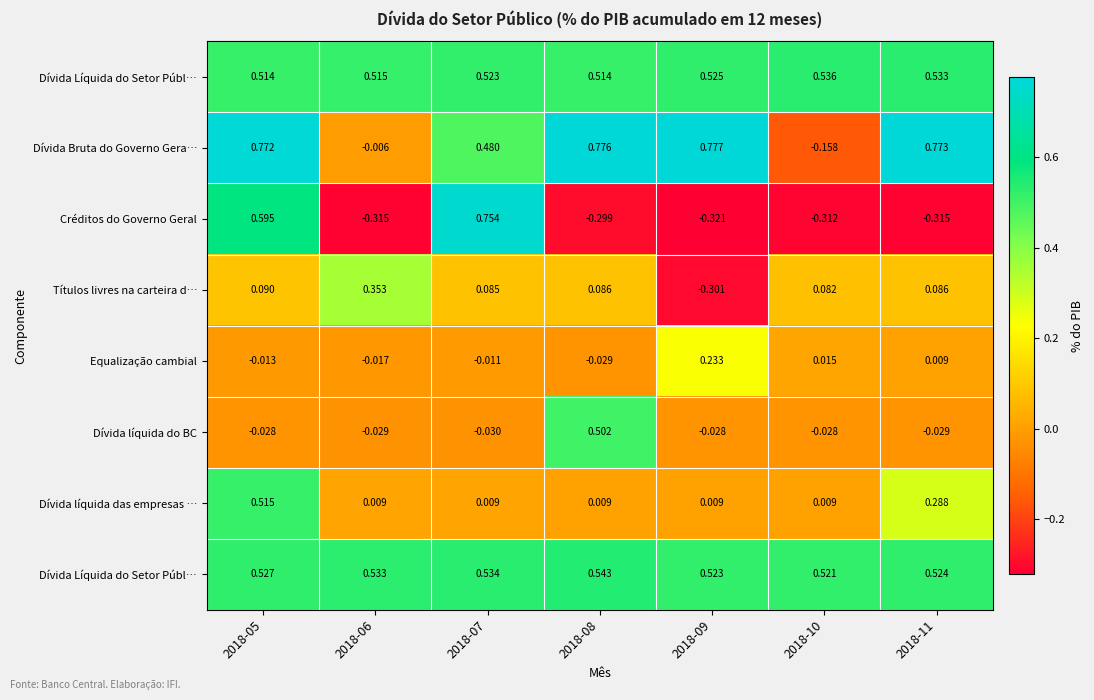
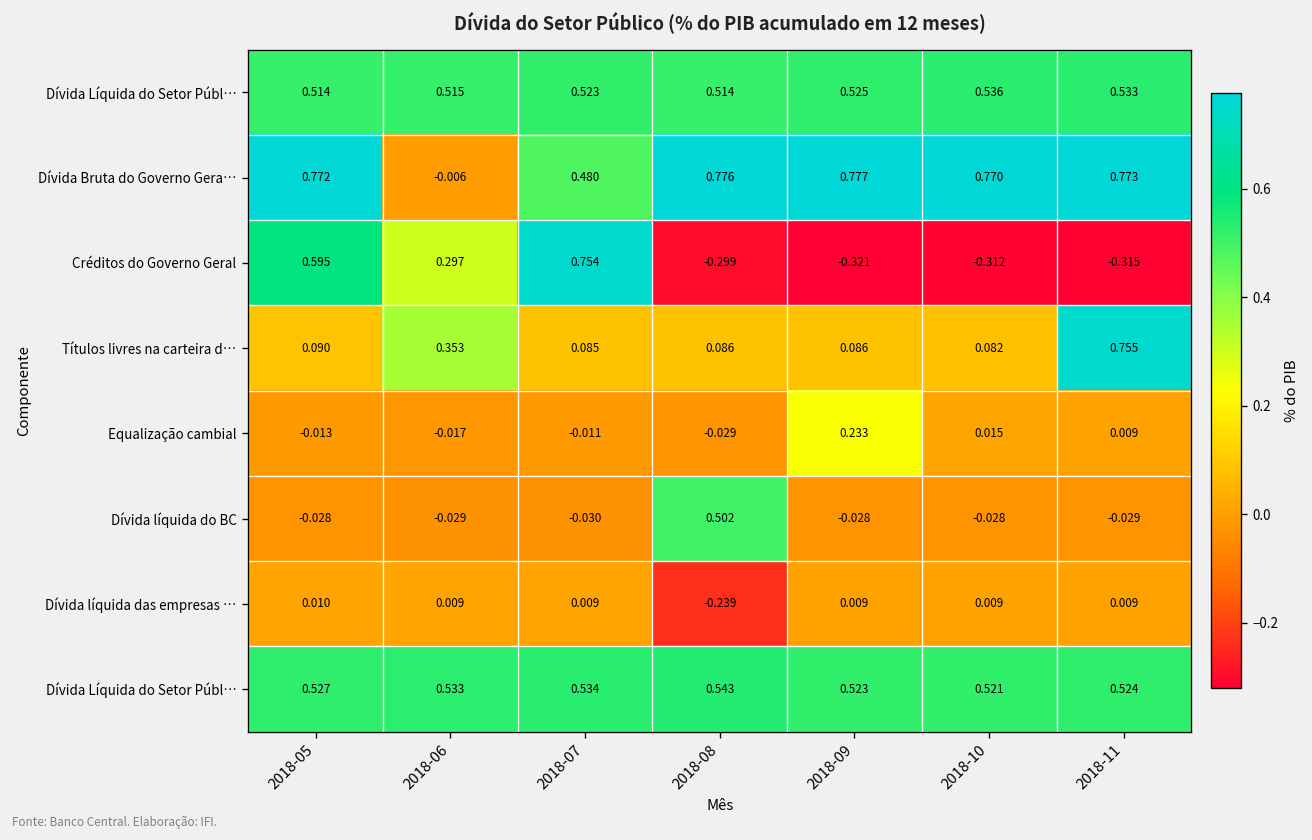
Dívida Bruta do Governo Gera…, 2018-10: -0.158 -> 0.770
Créditos do Governo Geral, 2018-06: -0.315 -> 0.297
Títulos livres na carteira d…, 2018-09: -0.301 -> 0.086
Títulos livres na carteira d…, 2018-11: 0.086 -> 0.755
Dívida líquida das empresas …, 2018-05: 0.515 -> 0.010
Dívida líquida das empresas …, 2018-08: 0.009 -> -0.239
Dívida líquida das empresas …, 2018-11: 0.288 -> 0.009
